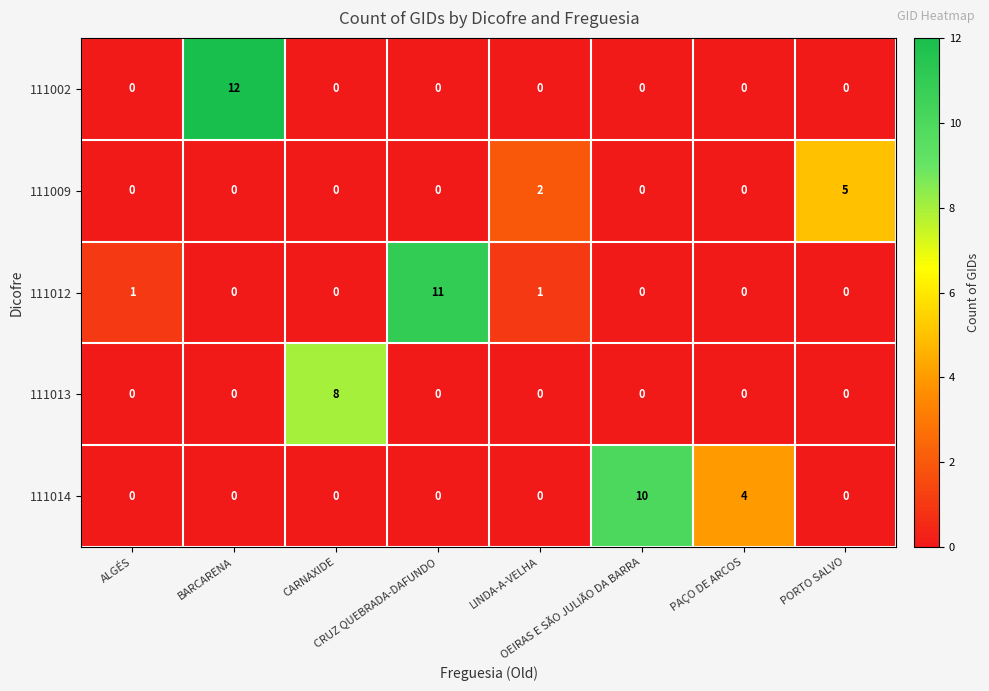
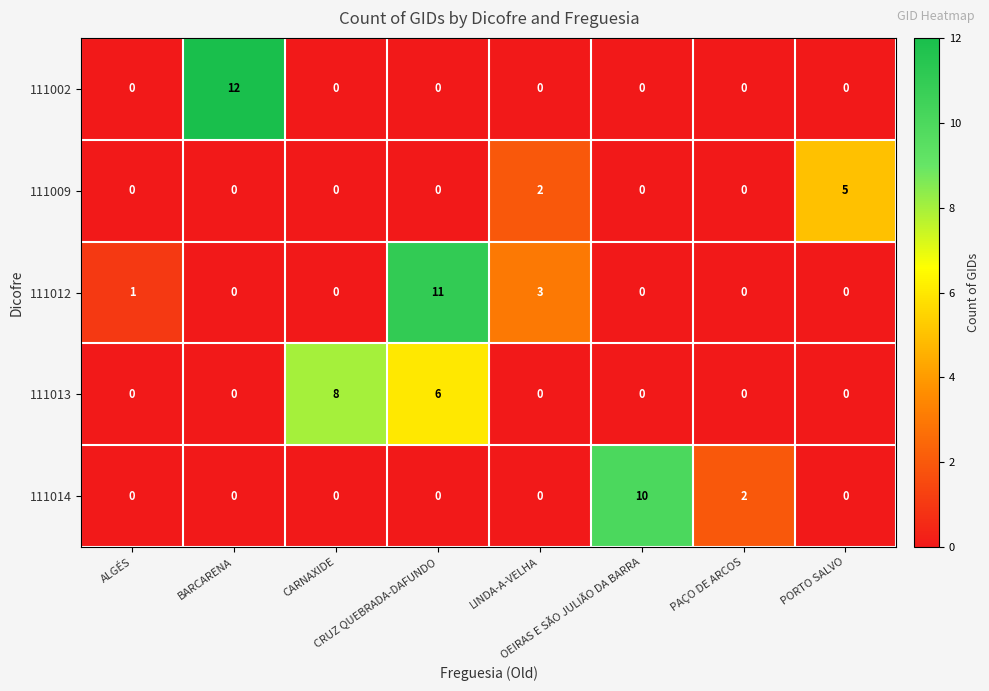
111012, LINDA-A-VELHA: 1 -> 3
111013, CRUZ QUEBRADA-DAFUNDO: 0 -> 6
111014, PAÇO DE ARCOS: 4 -> 2
